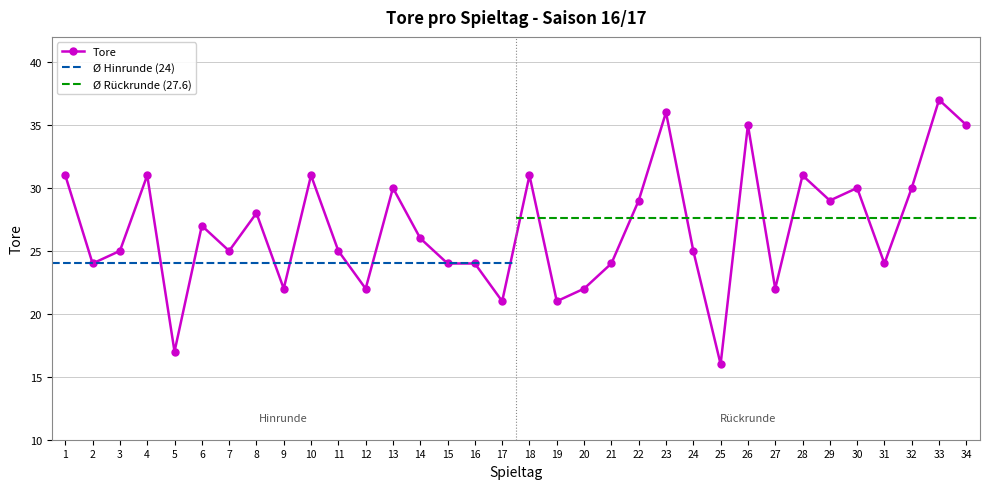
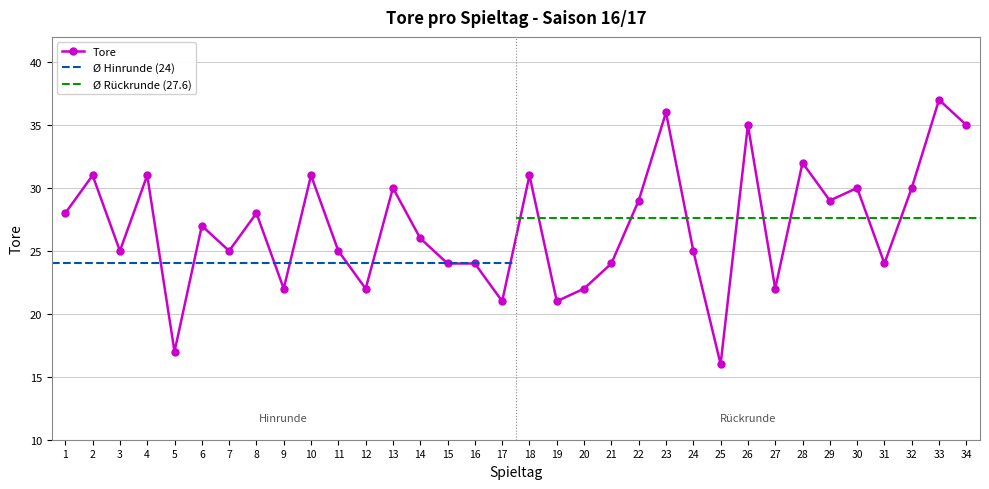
1: 31 -> 28
2: 24 -> 31
28: 31 -> 32
